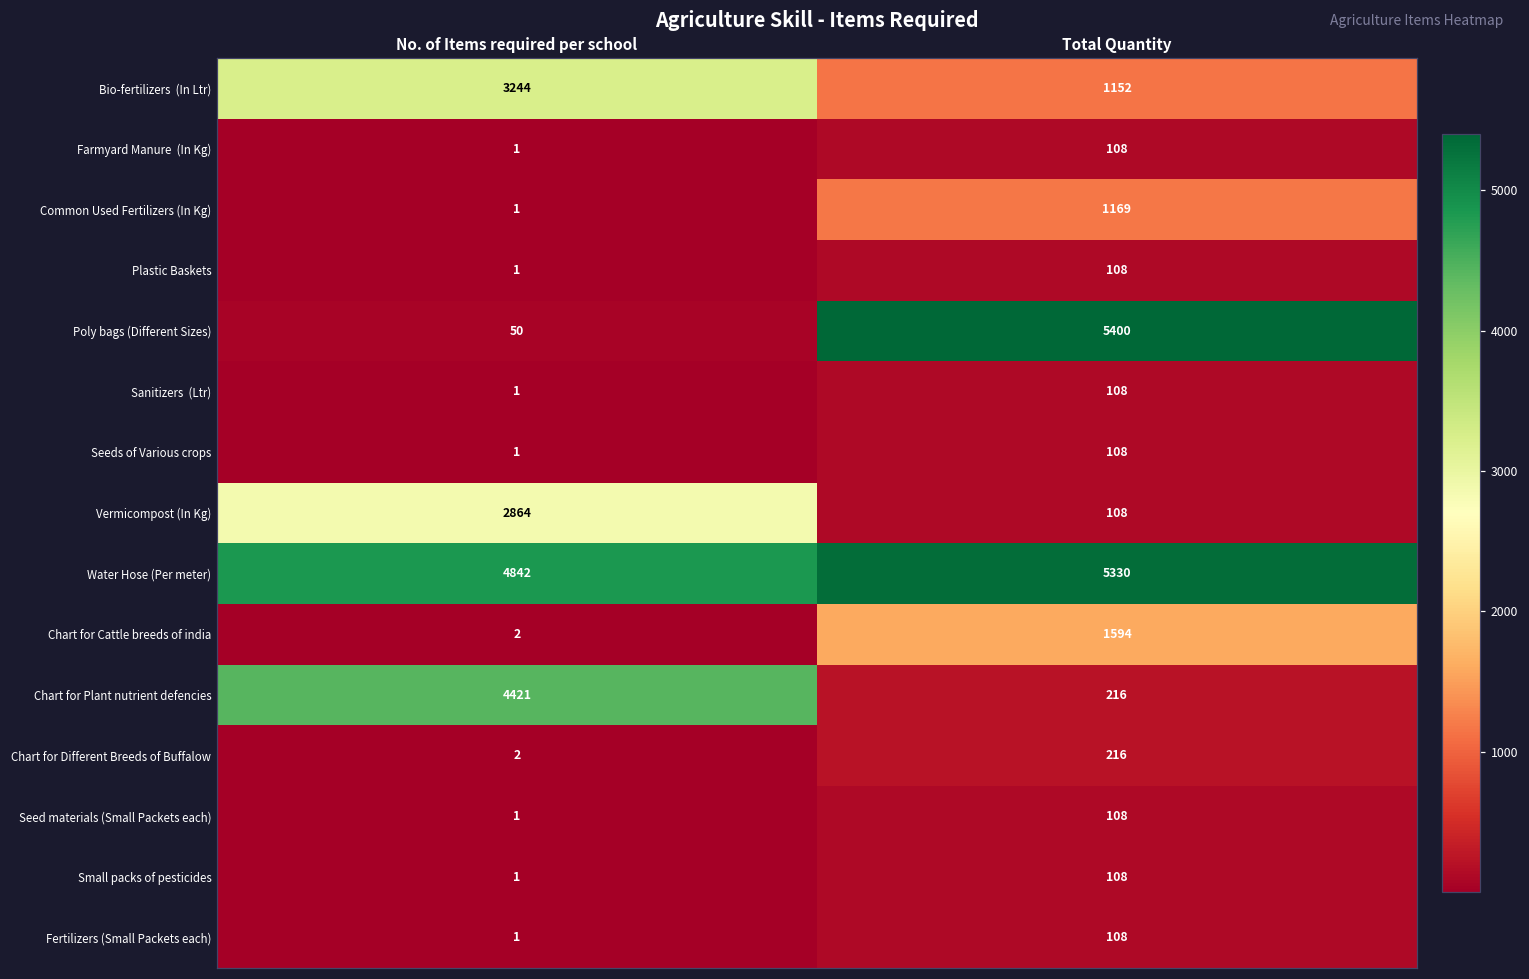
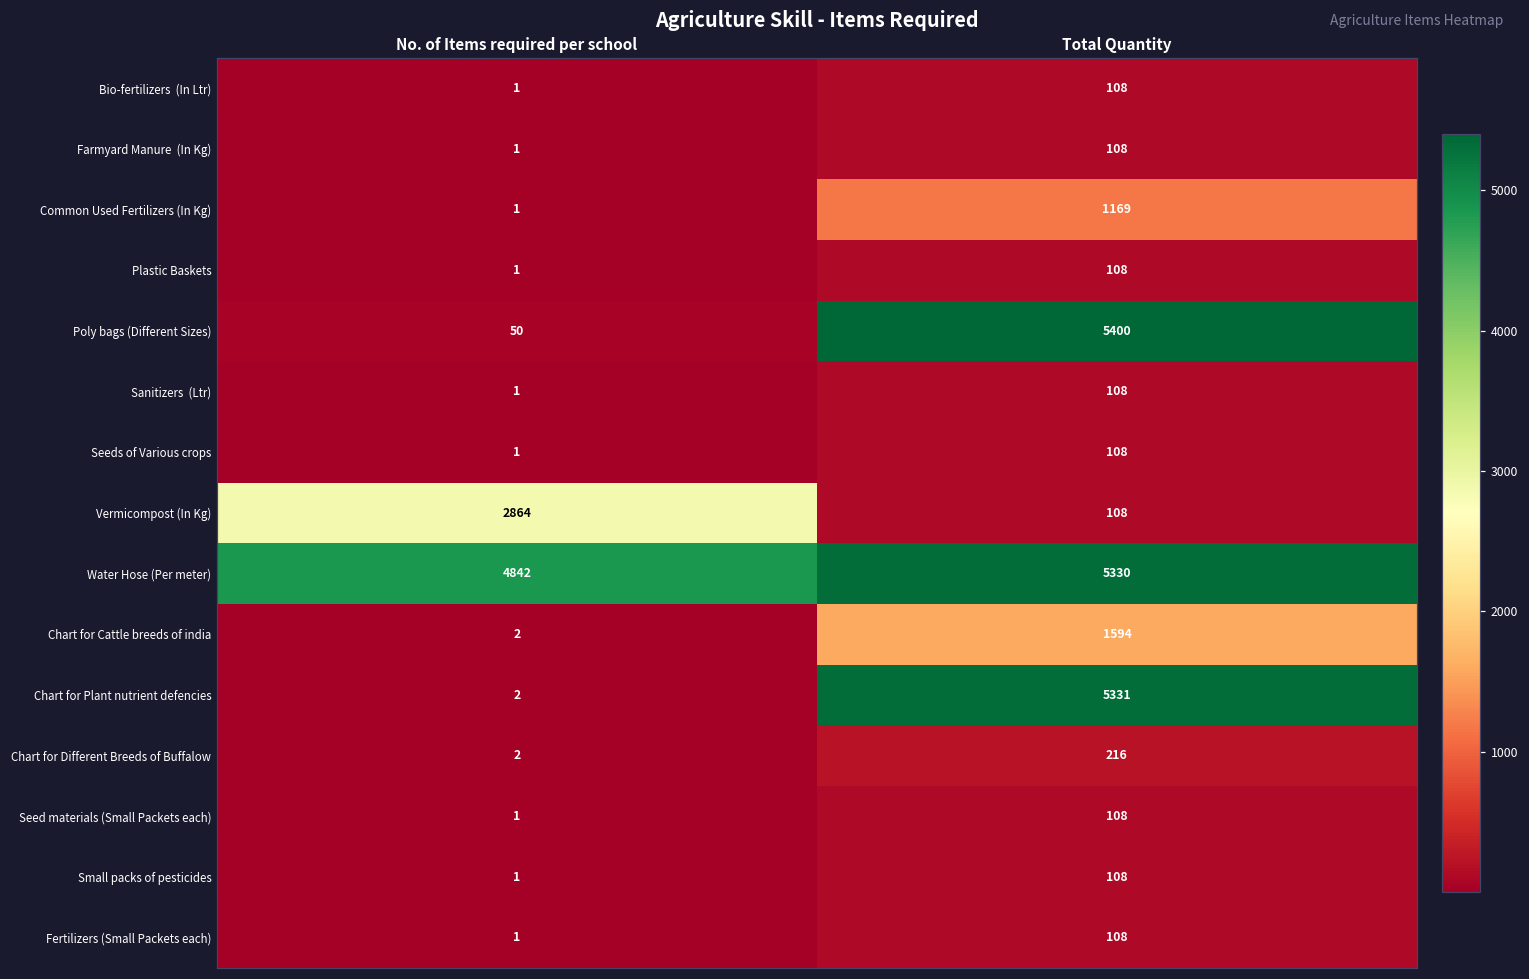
Bio-fertilizers (In Ltr), No. of Items required per school: 3244 -> 1
Bio-fertilizers (In Ltr), Total Quantity: 1152 -> 108
Chart for Plant nutrient defencies, No. of Items required per school: 4421 -> 2
Chart for Plant nutrient defencies, Total Quantity: 216 -> 5331
